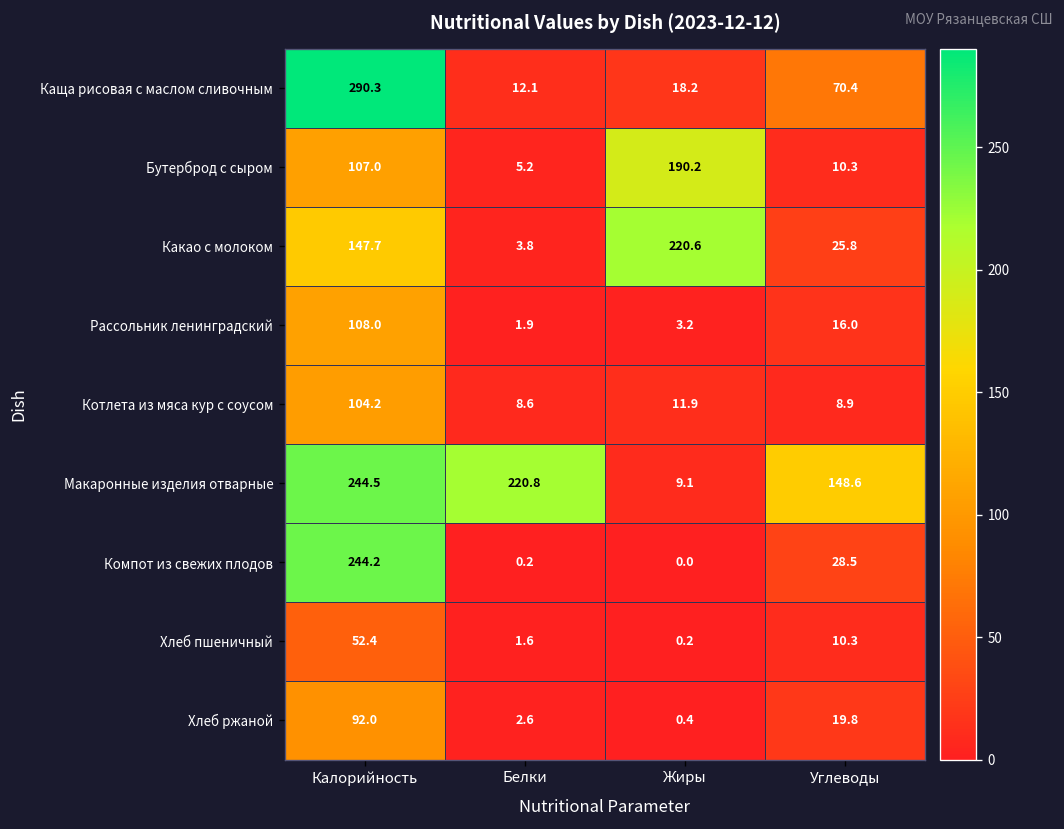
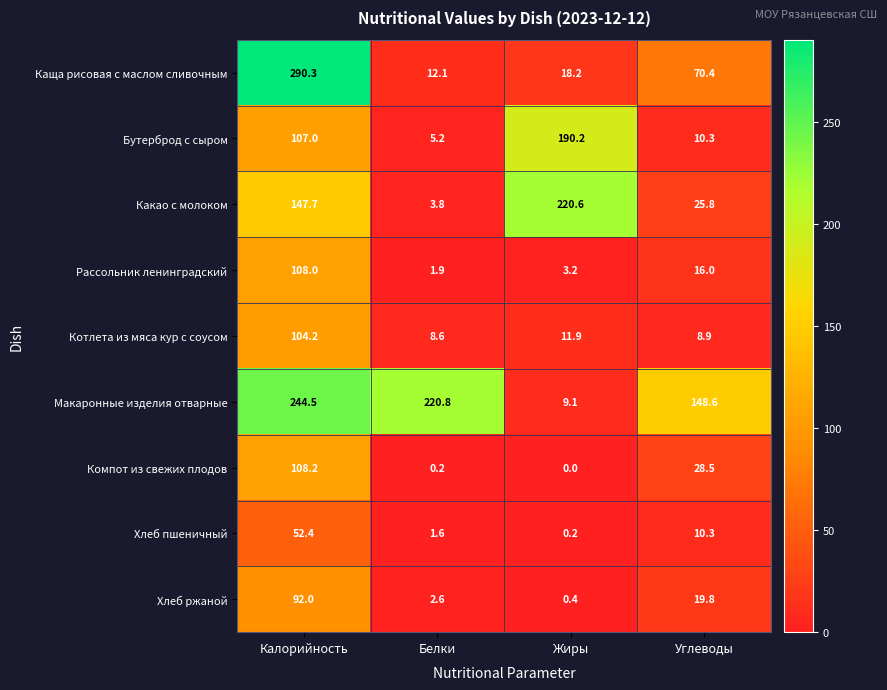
Компот из свежих плодов, Калорийность: 244.2 -> 108.2
